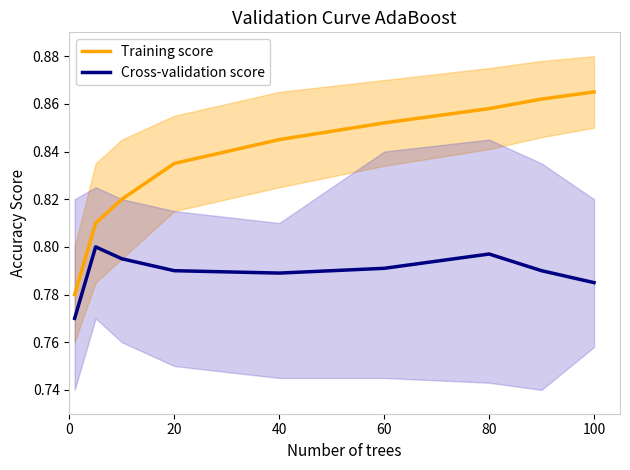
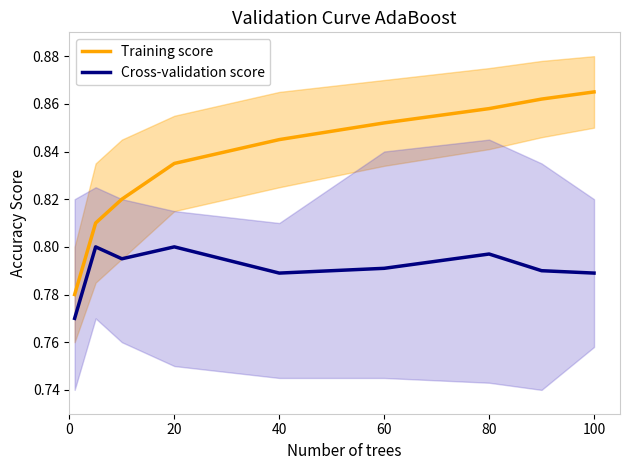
Cross-validation score, 20: 0.79 -> 0.80
Cross-validation score, 100: 0.785 -> 0.789
